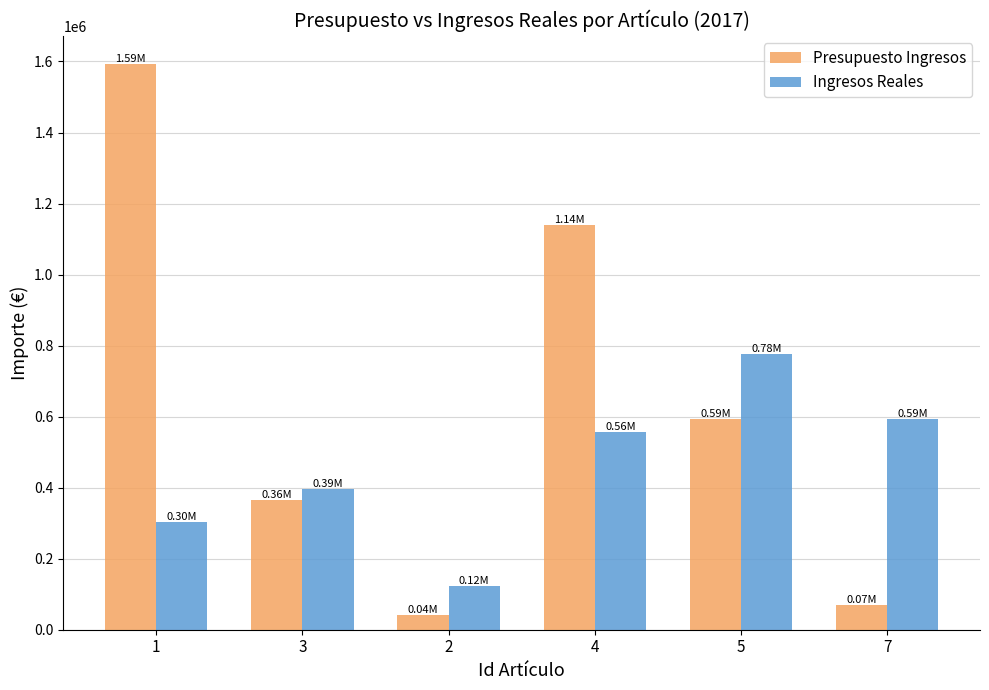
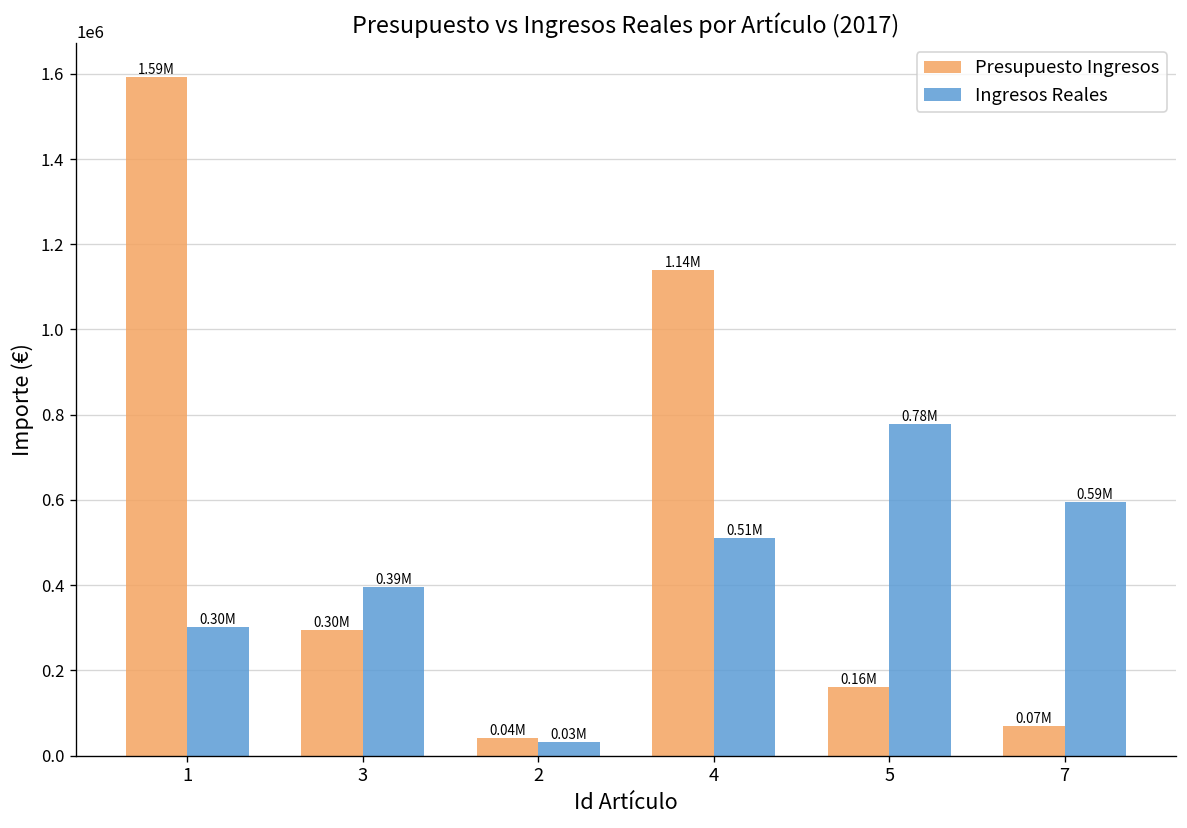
Presupuesto Ingresos, 3: 0.36M -> 0.30M
Ingresos Reales, 2: 0.12M -> 0.03M
Ingresos Reales, 4: 0.56M -> 0.51M
Presupuesto Ingresos, 5: 0.59M -> 0.16M
